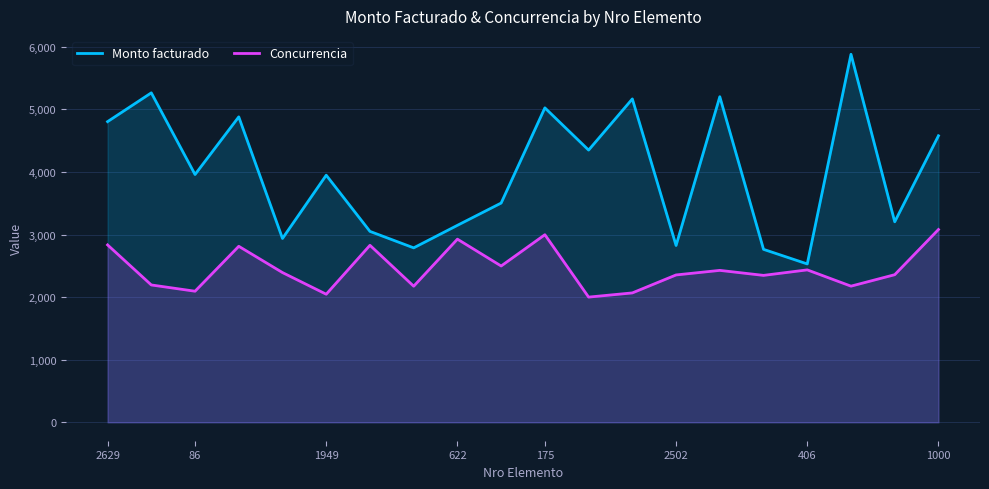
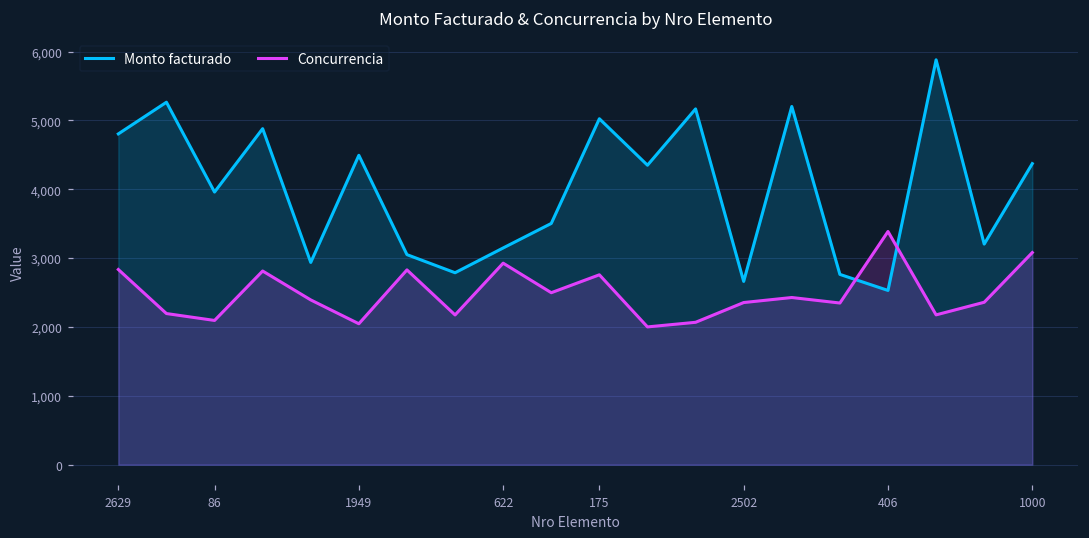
Monto facturado, 1949: 3,900 -> 4,500
Concurrencia, 175: 3,000 -> 2,800
Monto facturado, 2502: 2,800 -> 2,700
Concurrencia, 406: 2,400 -> 3,400
Monto facturado, 1000: 4,600 -> 4,400
